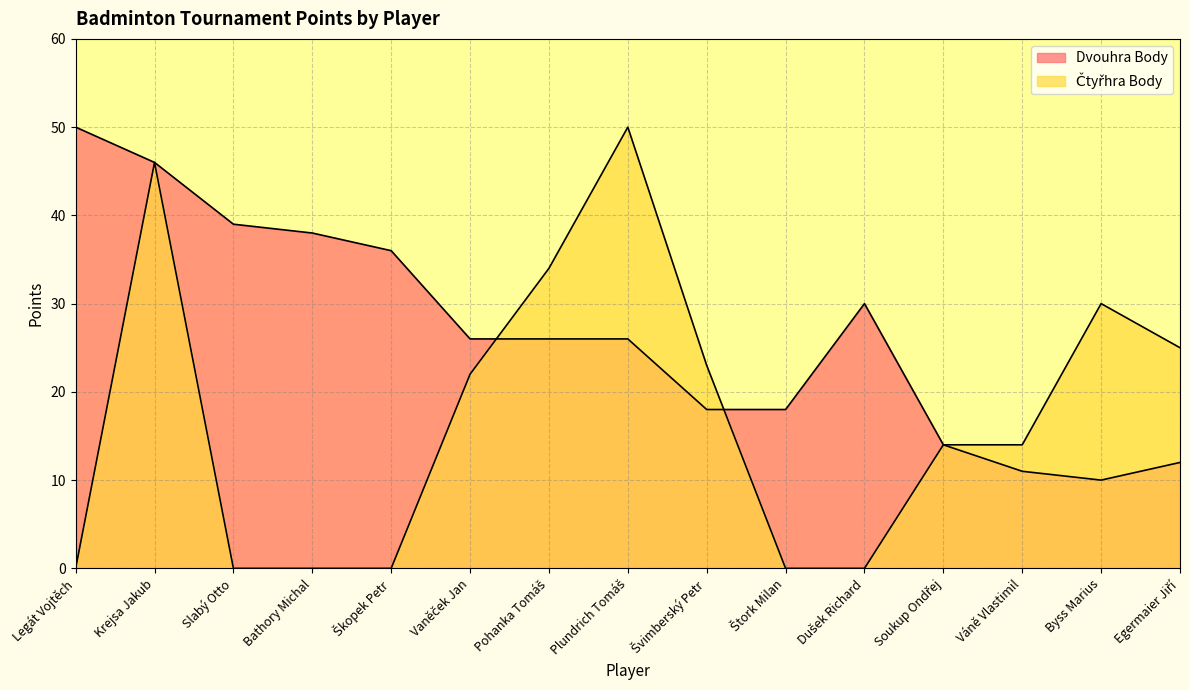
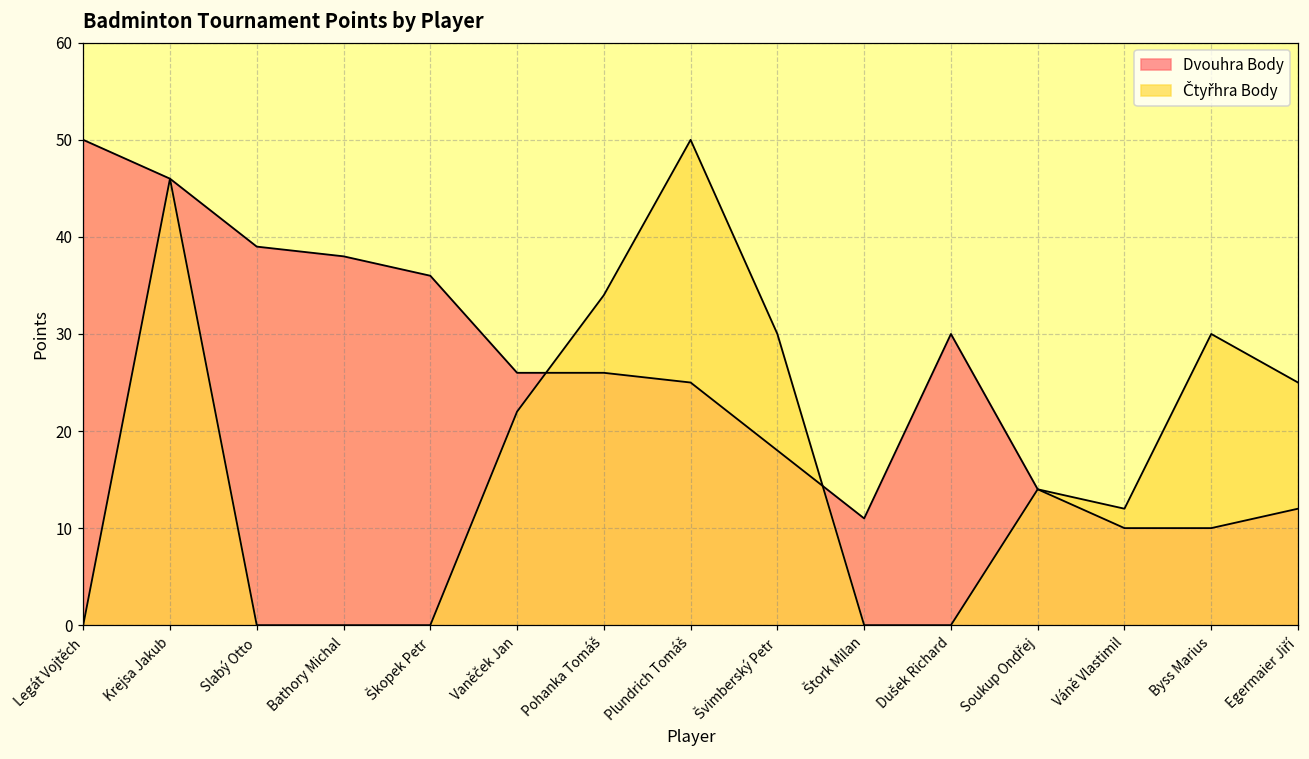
Dvouhra Body, Plundrich Tomáš: 26 -> 25
Čtyřhra Body, Švimberský Petr: 23 -> 30
Dvouhra Body, Štork Milan: 18 -> 11
Dvouhra Body, Váně Vlastimil: 11 -> 10
Čtyřhra Body, Váně Vlastimil: 14 -> 12
